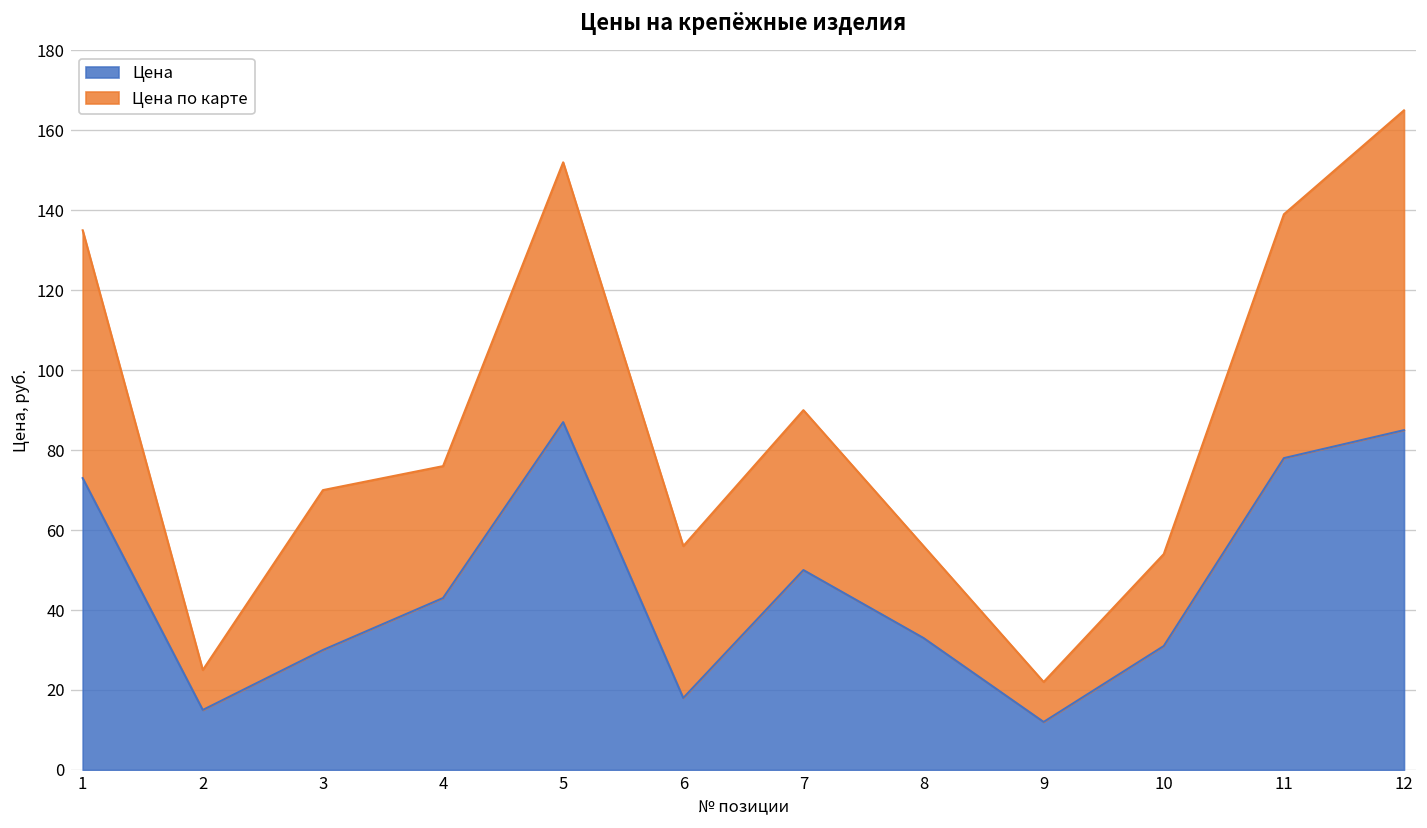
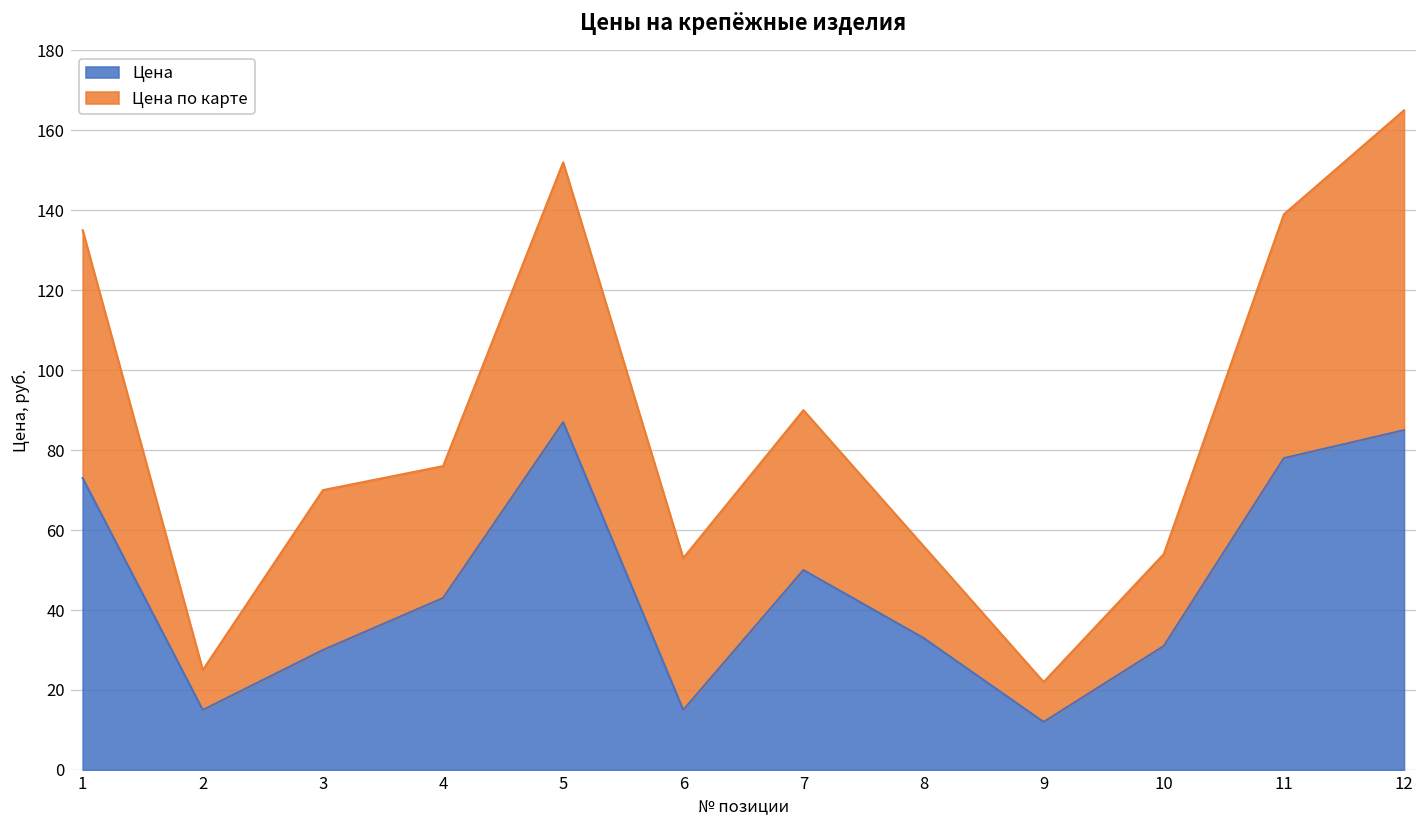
Цена, 6: 18 -> 15
